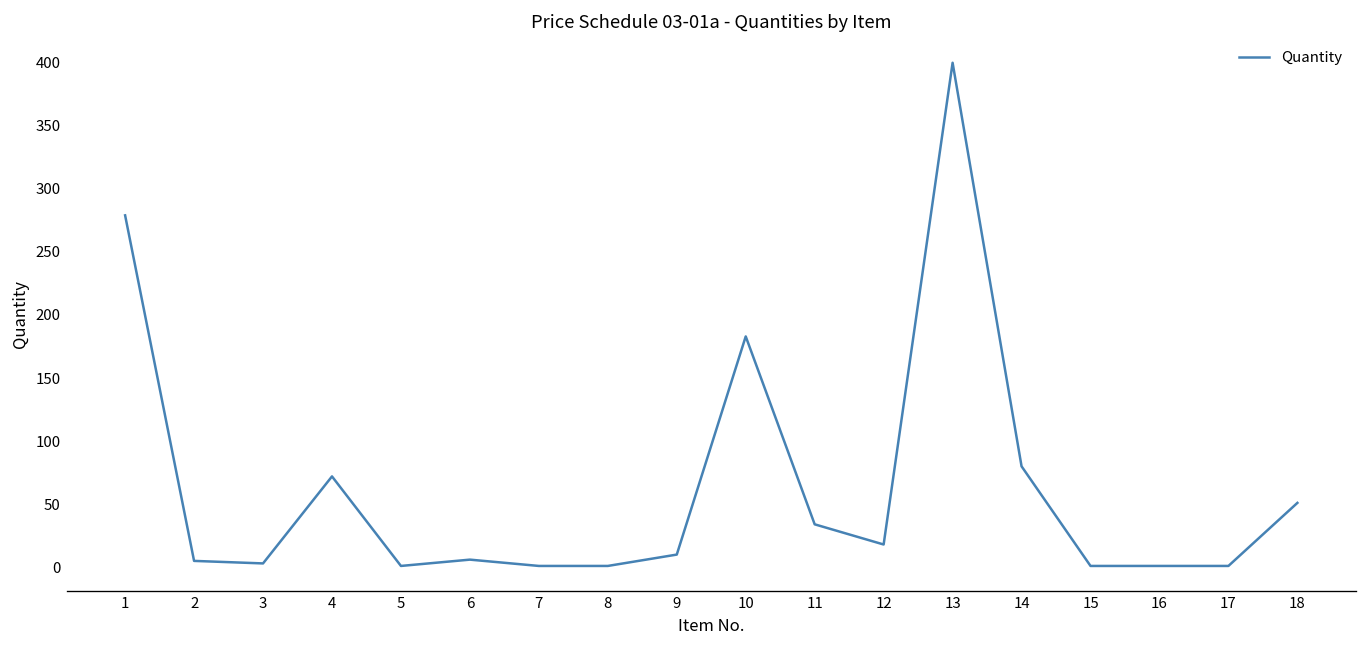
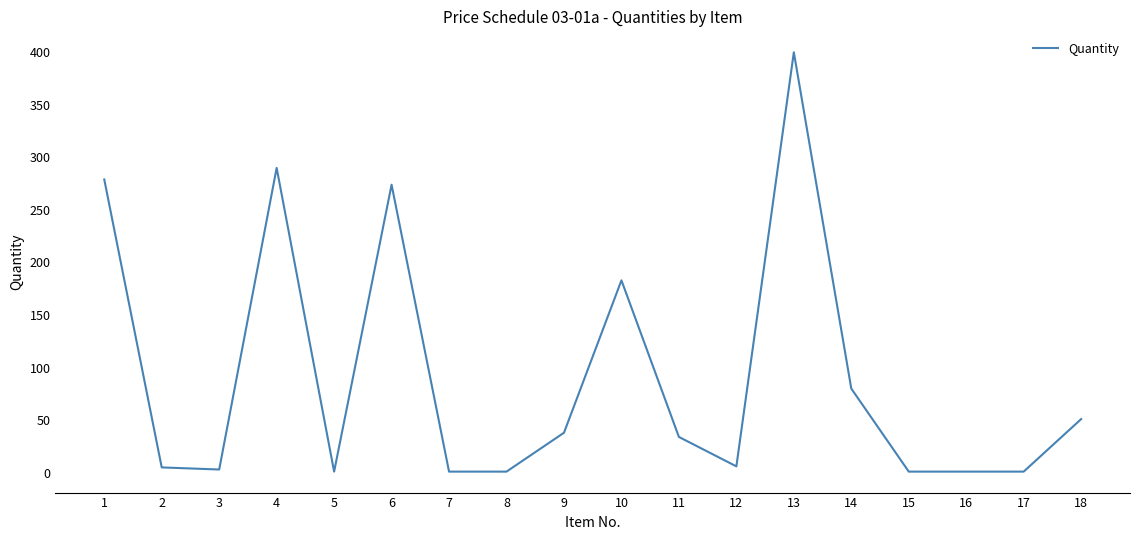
4: 72 -> 290
6: 6 -> 274
9: 10 -> 38
12: 18 -> 6
